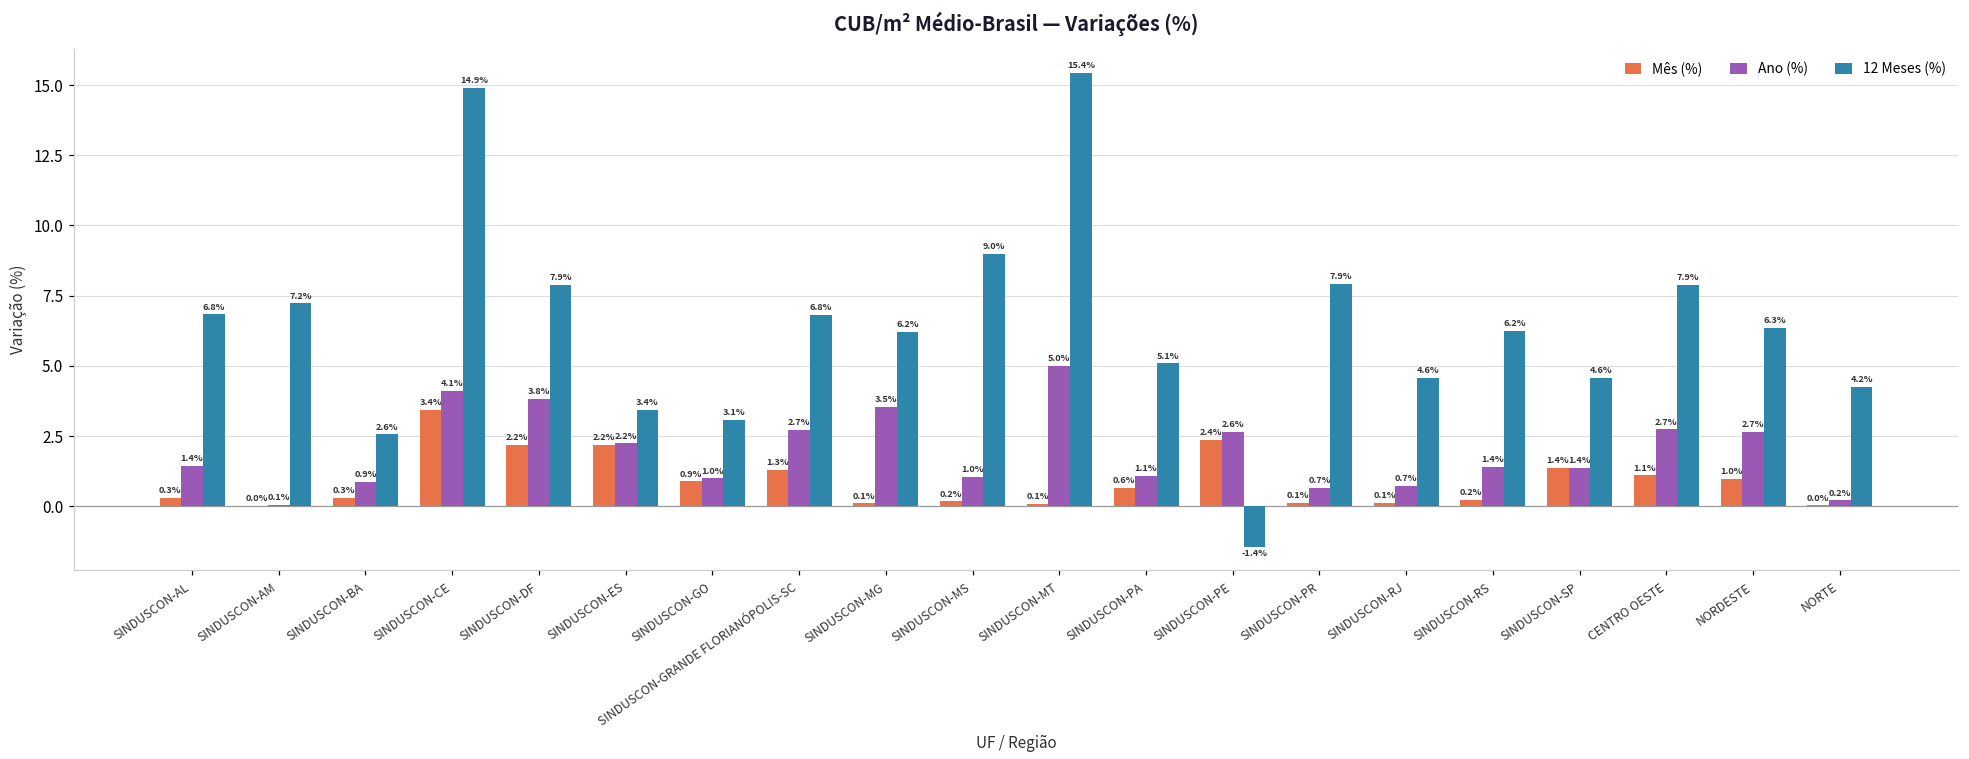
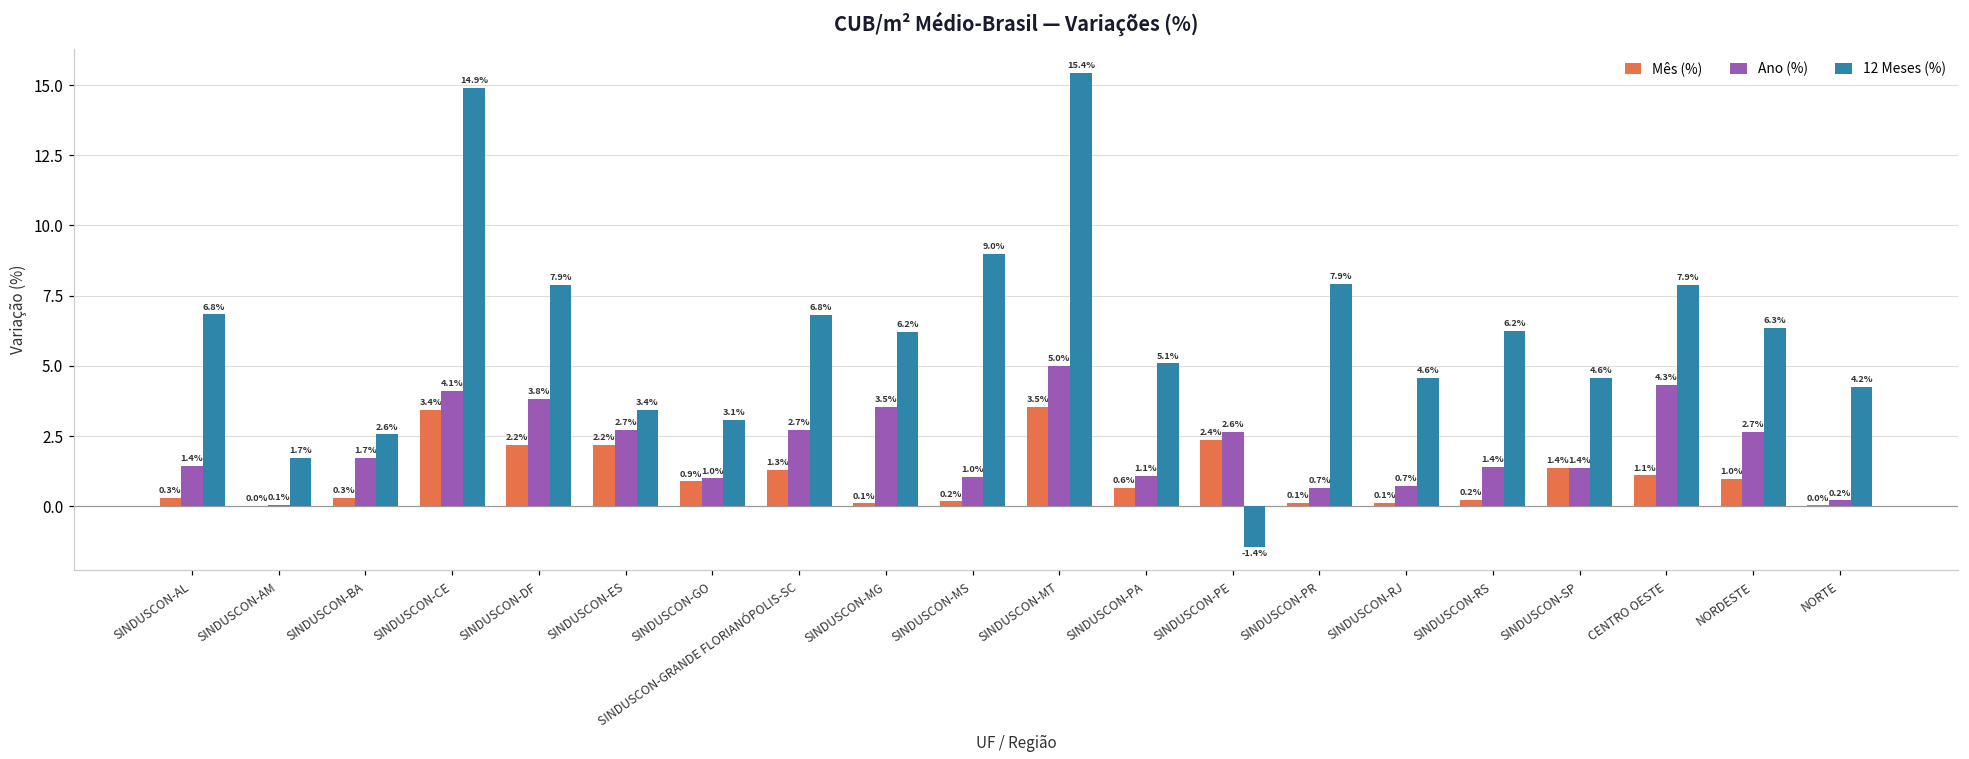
12 Meses (%), SINDUSCON-AM: 7.2% -> 1.7%
Ano (%), SINDUSCON-BA: 0.9% -> 1.7%
Ano (%), SINDUSCON-ES: 2.2% -> 2.7%
Mês (%), SINDUSCON-MT: 0.1% -> 3.5%
Ano (%), CENTRO OESTE: 2.7% -> 4.3%
